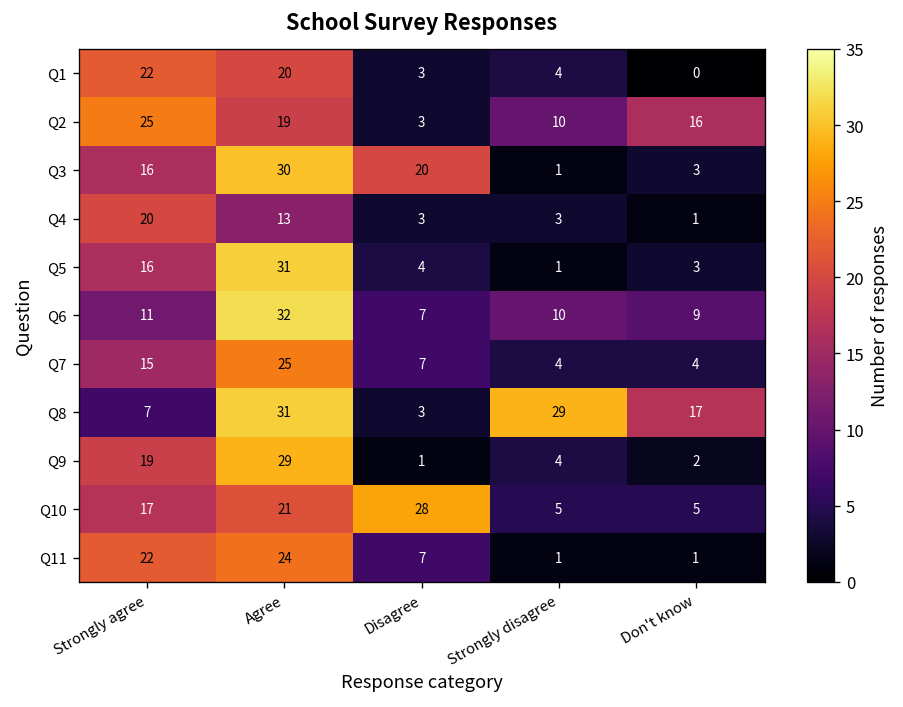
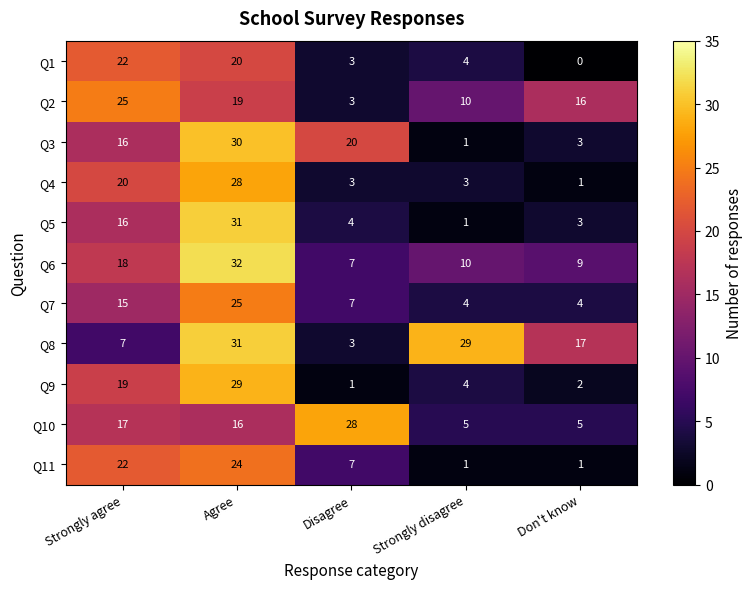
Q4, Agree: 13 -> 28
Q6, Strongly agree: 11 -> 18
Q10, Agree: 21 -> 16
